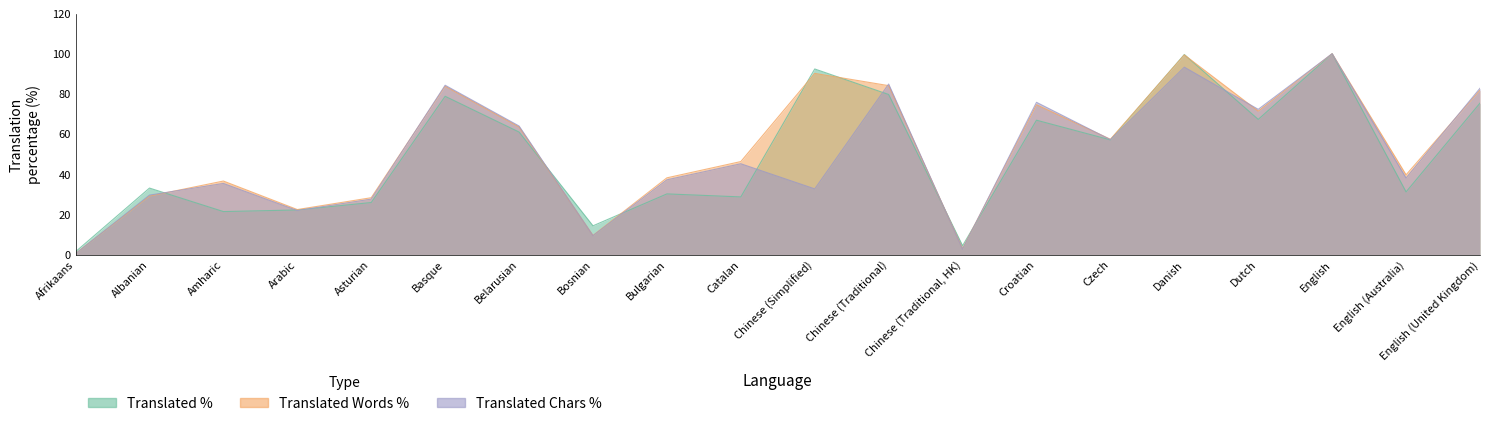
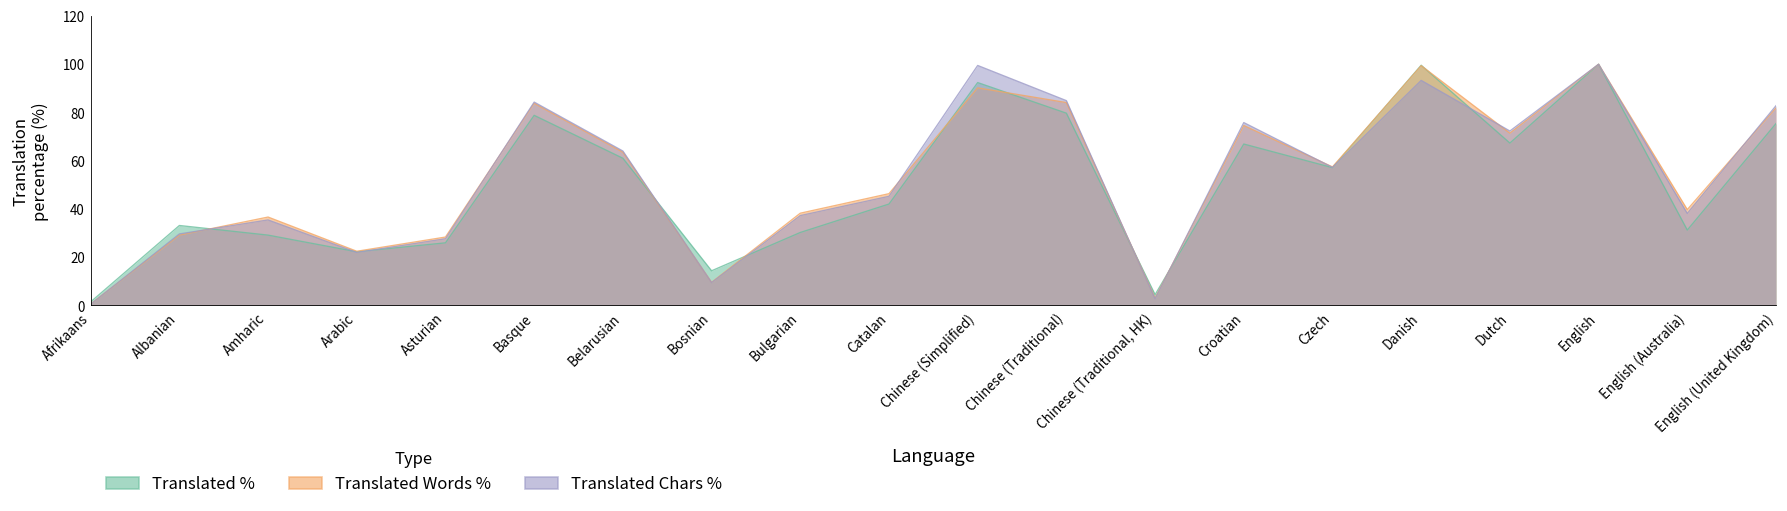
Translated %, Amharic: 21 -> 29
Translated %, Catalan: 29 -> 42
Translated Chars %, Chinese (Simplified): 33 -> 100
